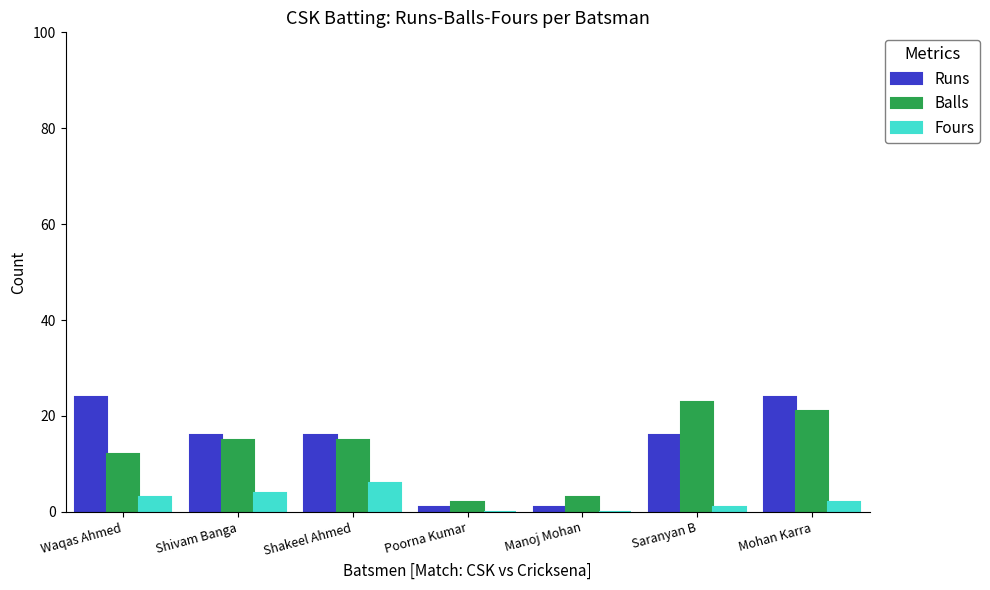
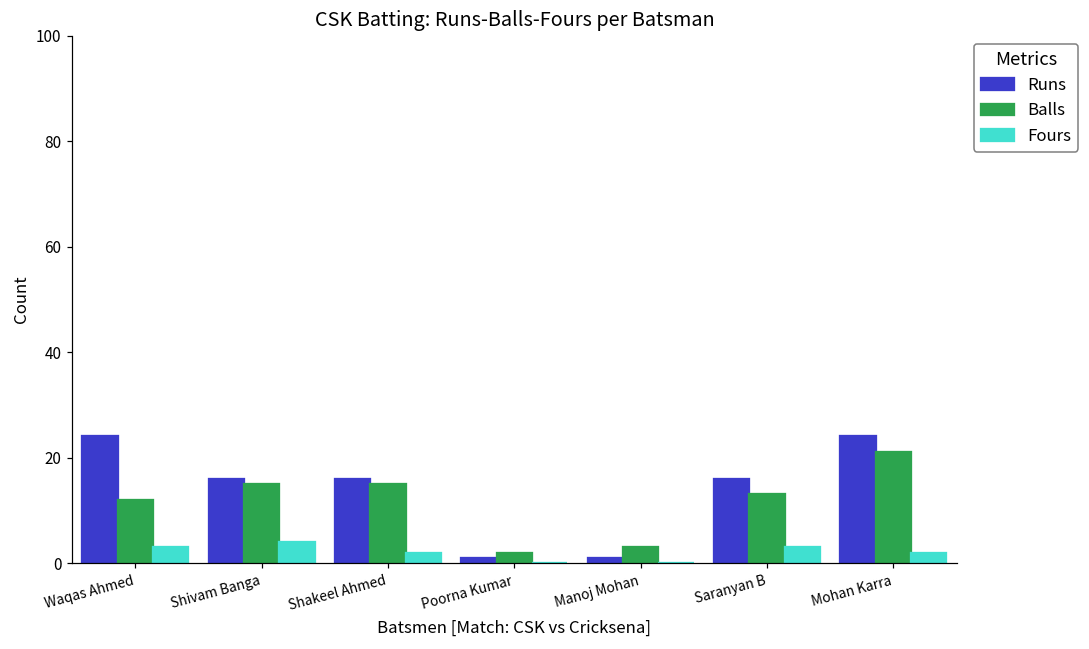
Fours, Shakeel Ahmed: 6 -> 2
Balls, Saranyan B: 23 -> 13
Fours, Saranyan B: 1 -> 3
